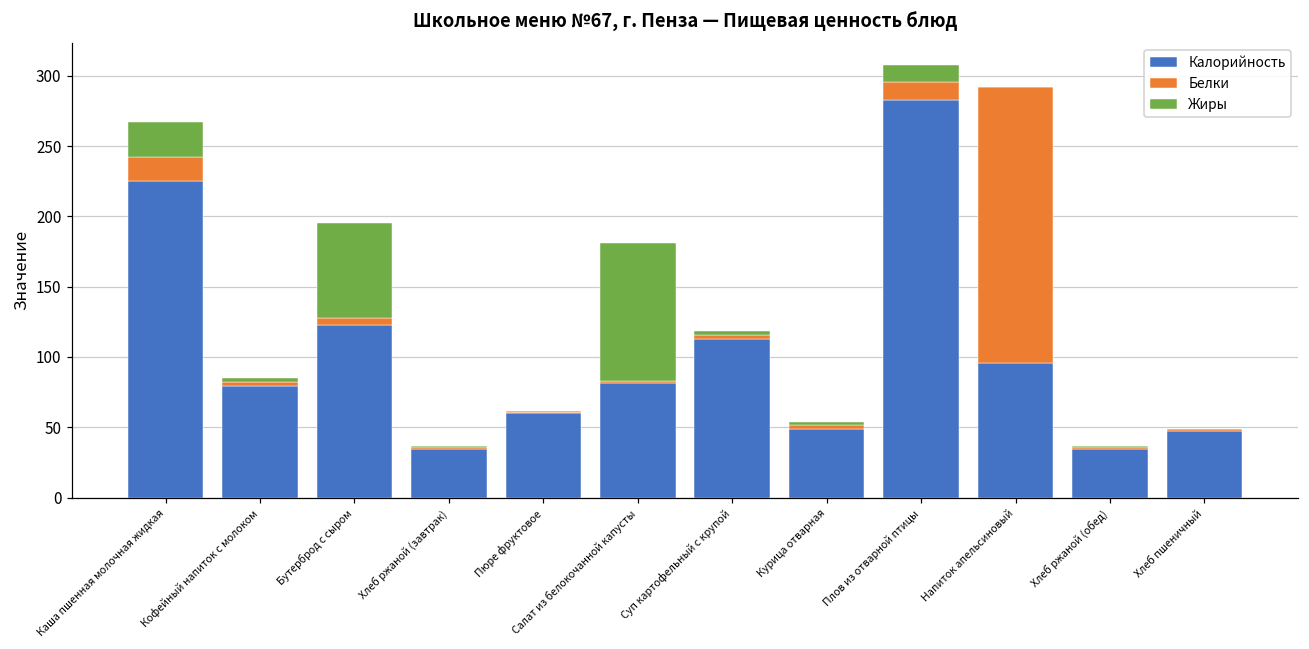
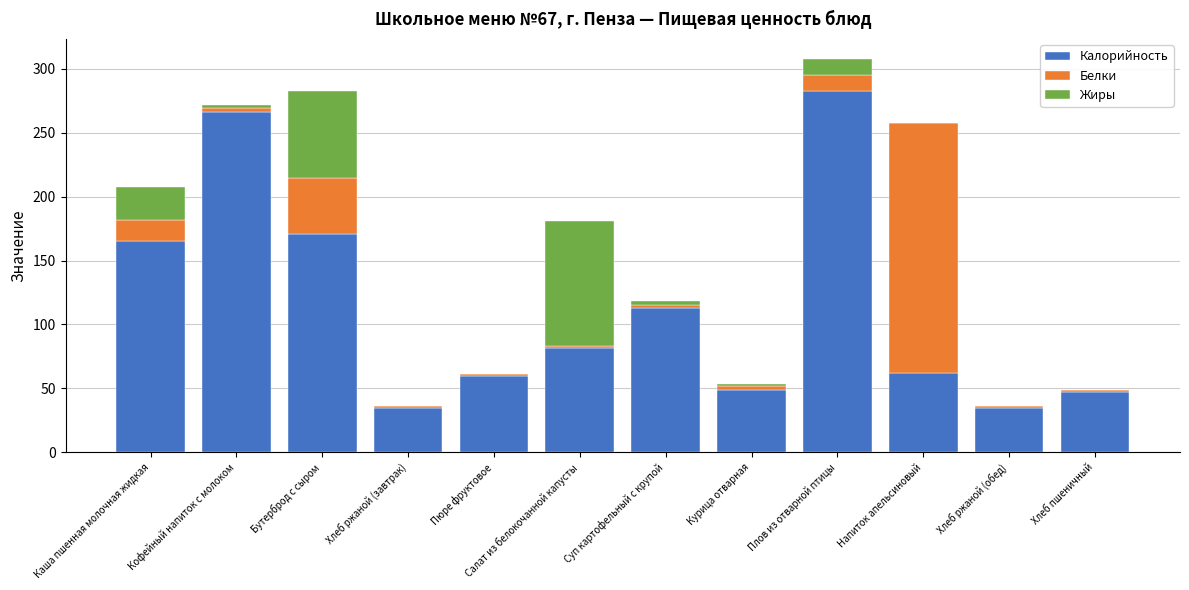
Калорийность, Каша пшенная молочная жидкая: 225 -> 165
Калорийность, Кофейный напиток с молоком: 79 -> 266
Калорийность, Бутерброд с сыром: 123 -> 171
Белки, Бутерброд с сыром: 5 -> 44
Калорийность, Напиток апельсиновый: 96 -> 62
